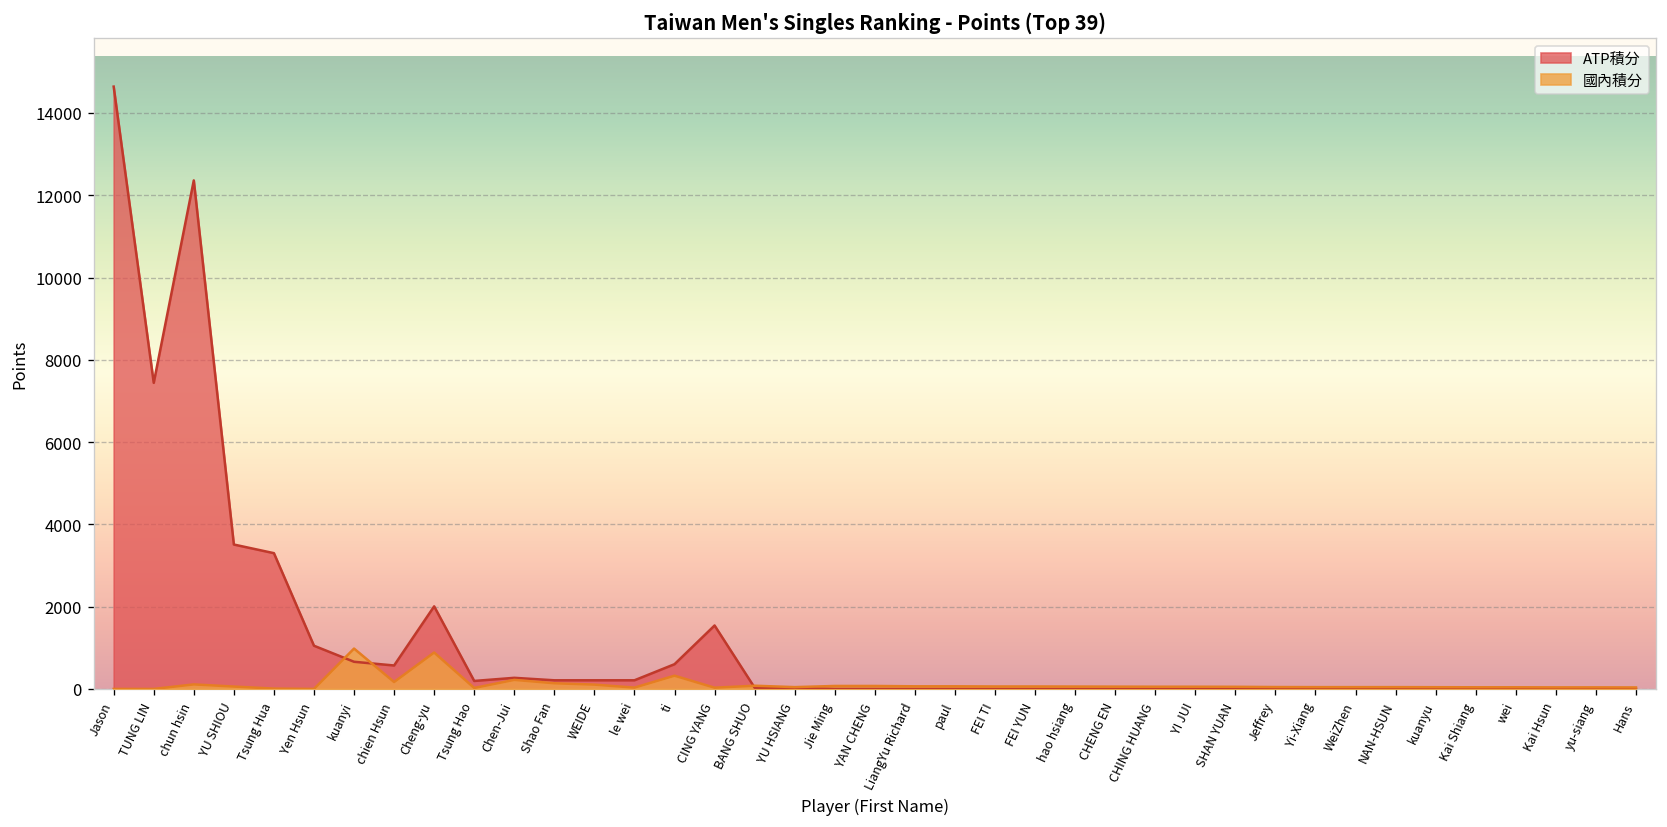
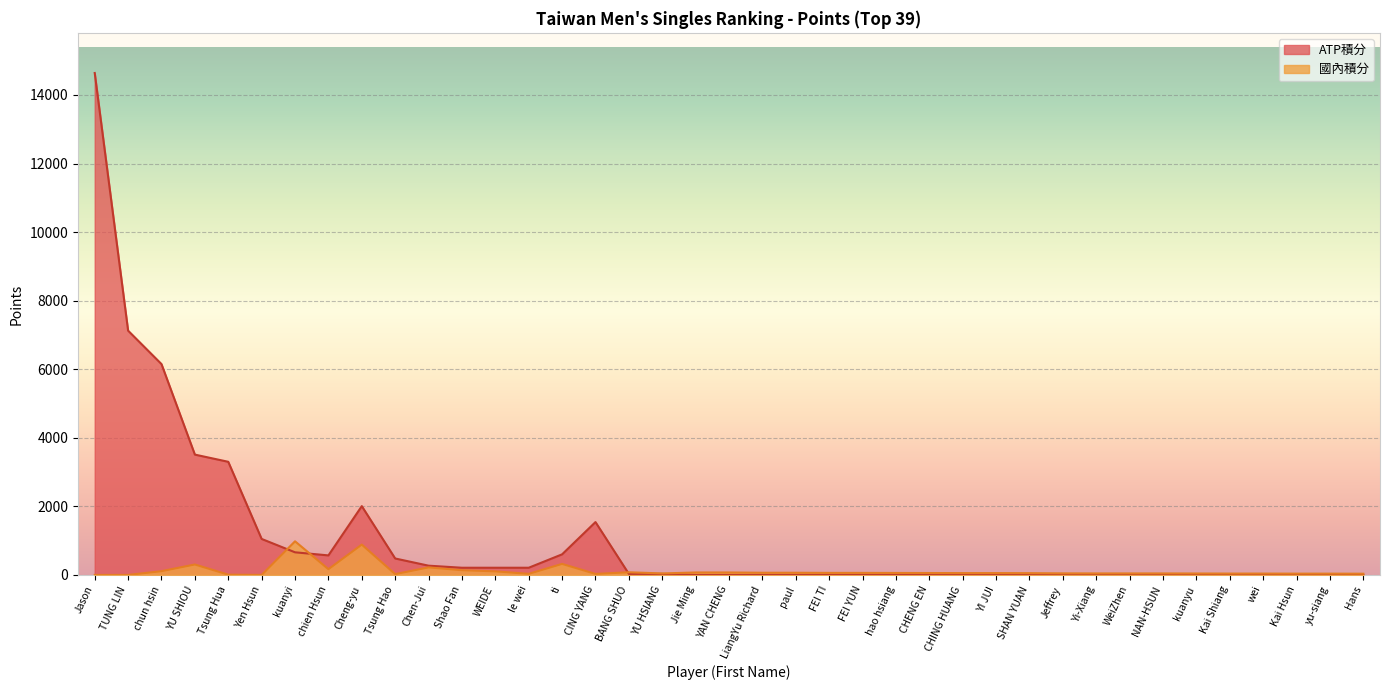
ATP積分, TUNG LIN: 7400 -> 7100
ATP積分, chun hsin: 12400 -> 6200
國內積分, YU SHIOU: 100 -> 300
ATP積分, Tsung Hao: 200 -> 500
